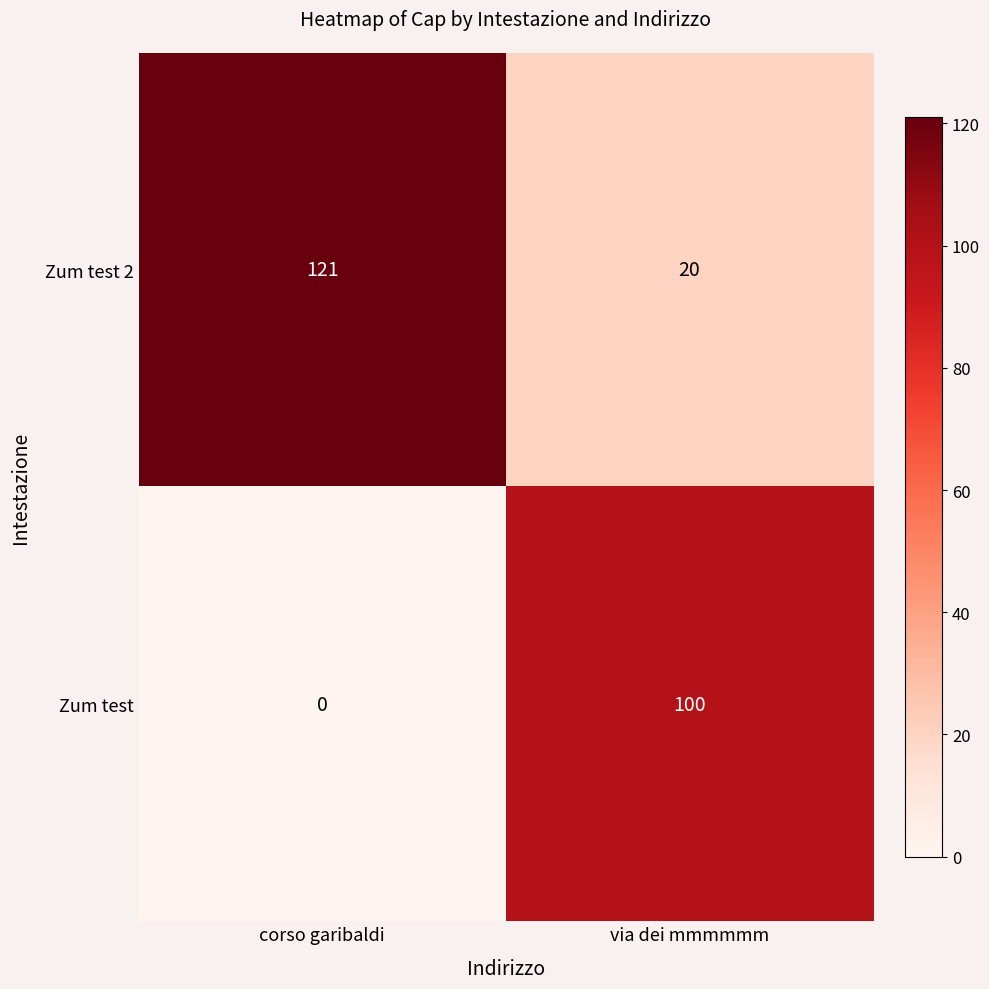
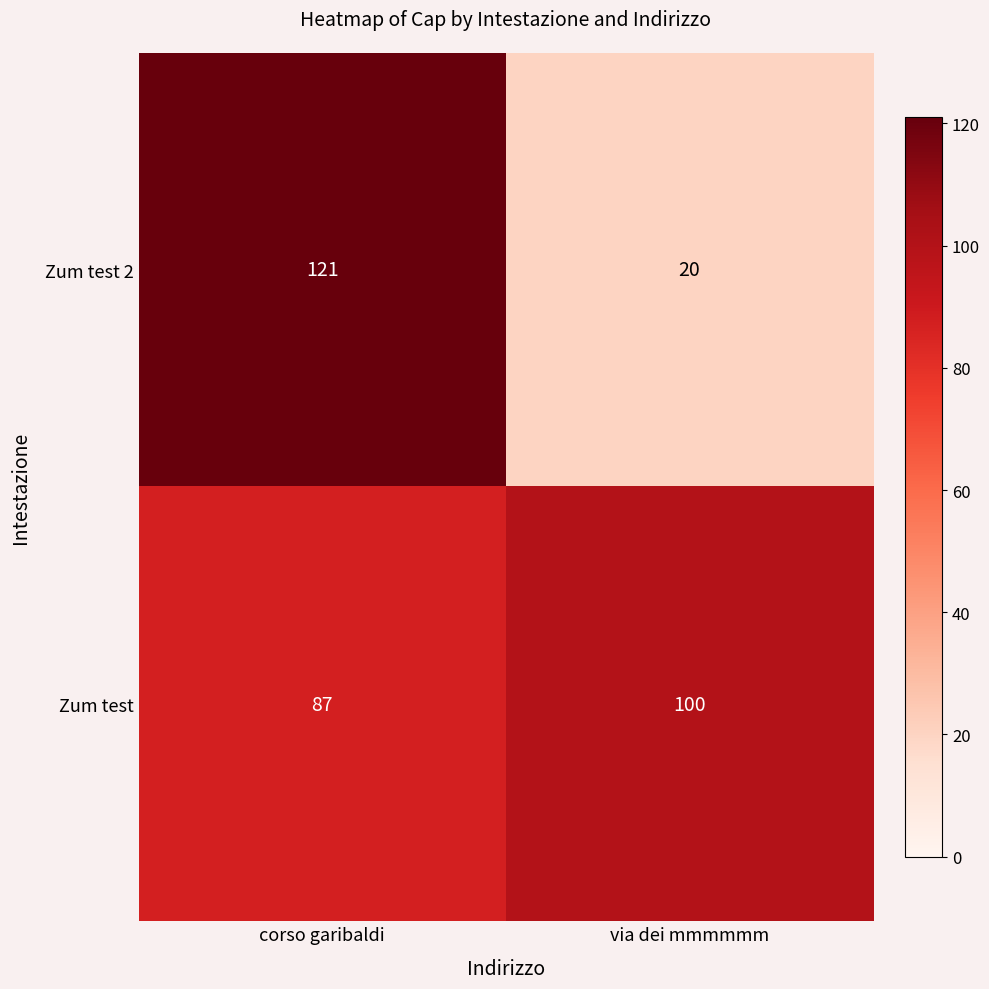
Zum test, corso garibaldi: 0 -> 87
